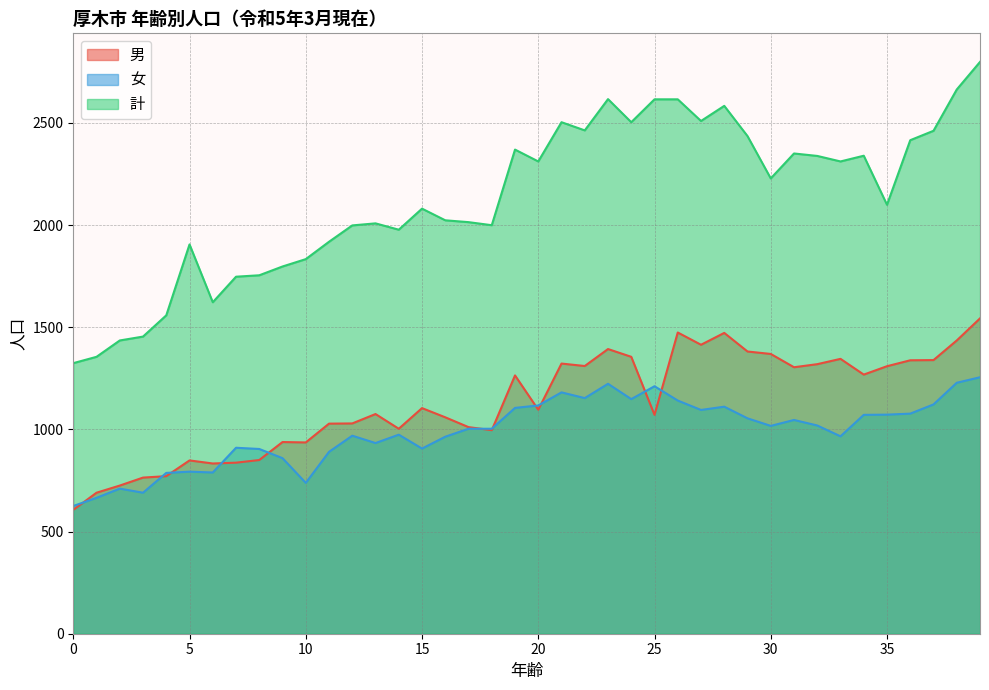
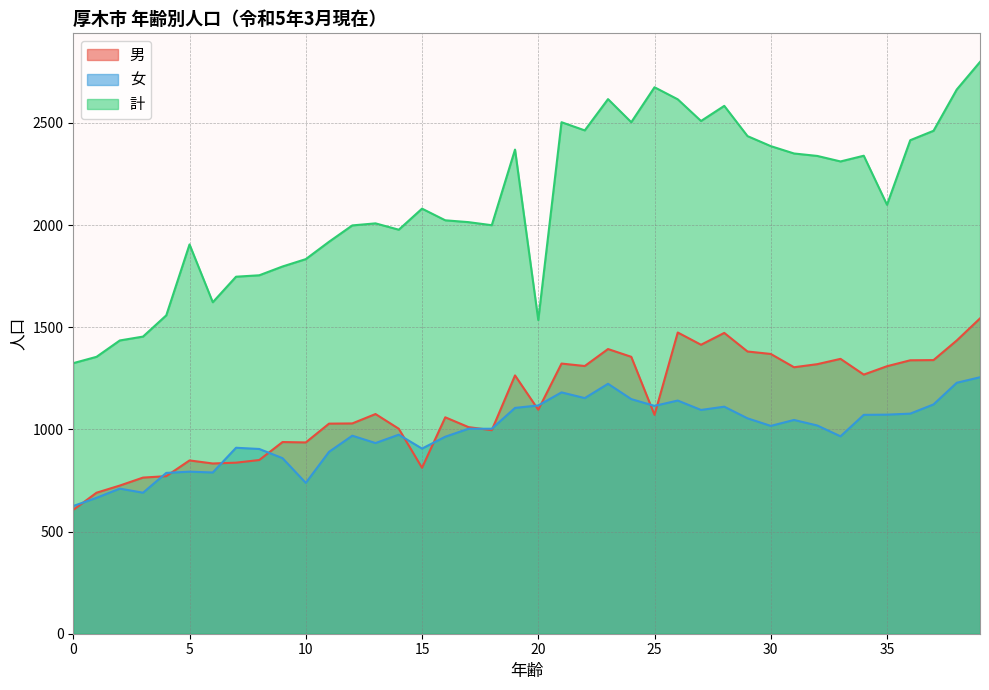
男, 15: 1100 -> 810
計, 20: 2310 -> 1540
女, 25: 1210 -> 1120
計, 25: 2620 -> 2670
計, 30: 2230 -> 2390
